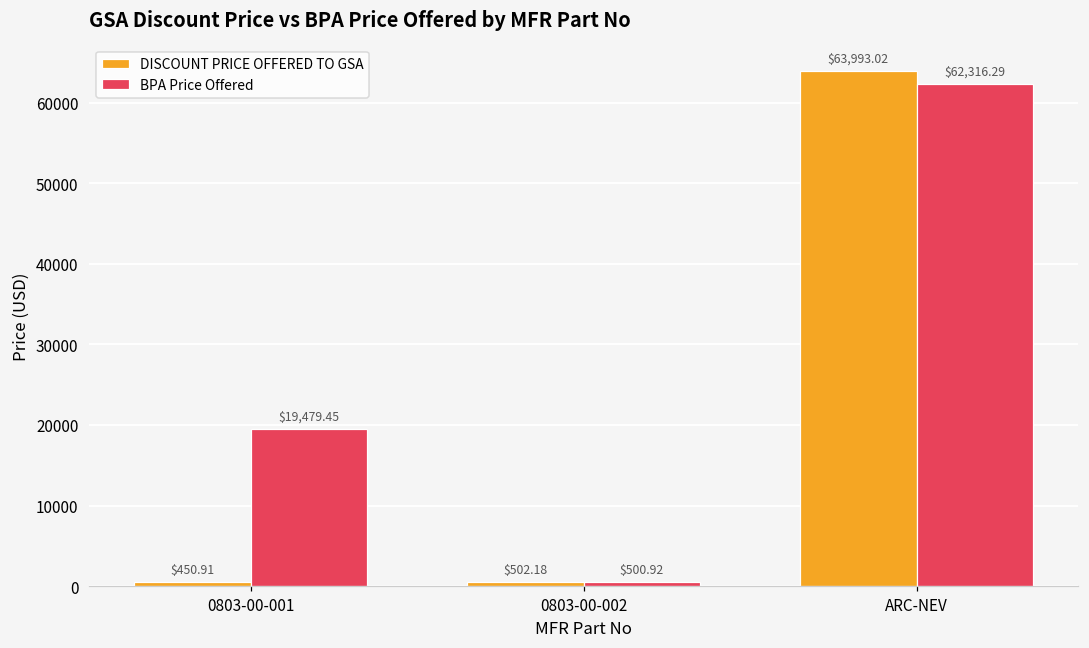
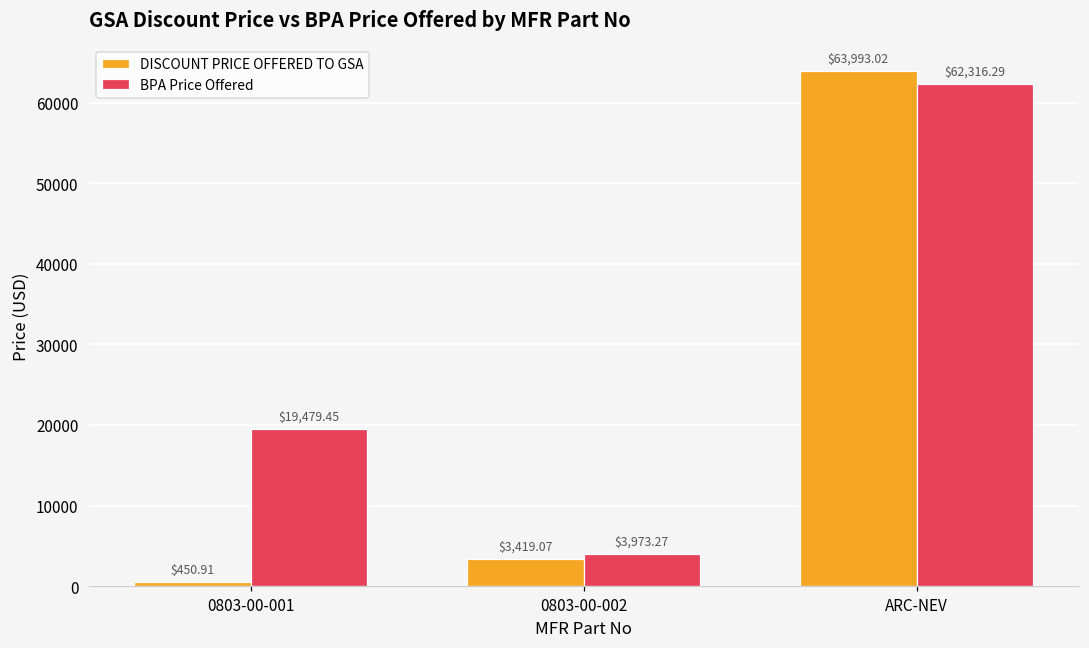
DISCOUNT PRICE OFFERED TO GSA, 0803-00-002: $502.18 -> $3,419.07
BPA Price Offered, 0803-00-002: $500.92 -> $3,973.27
